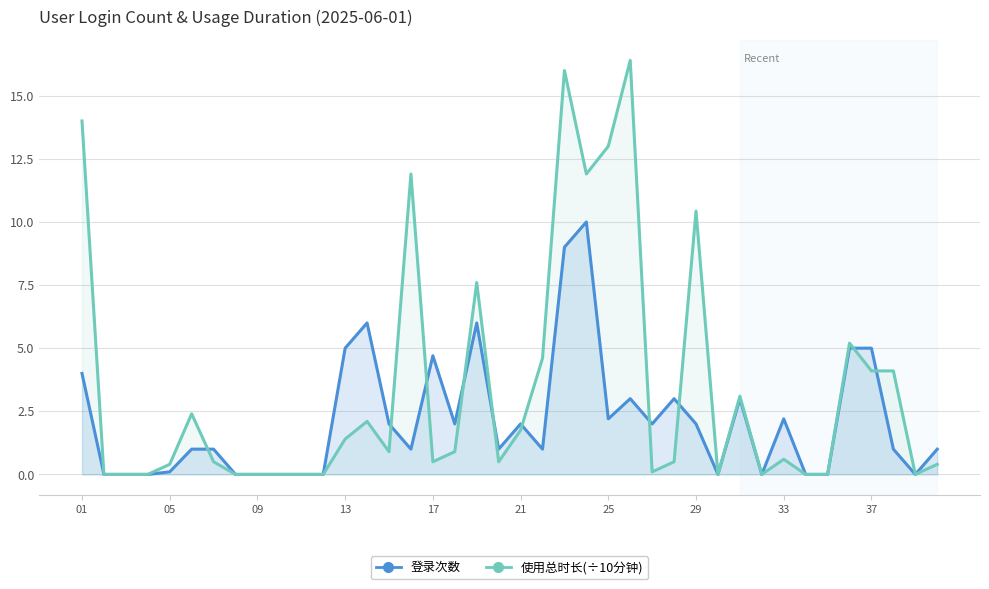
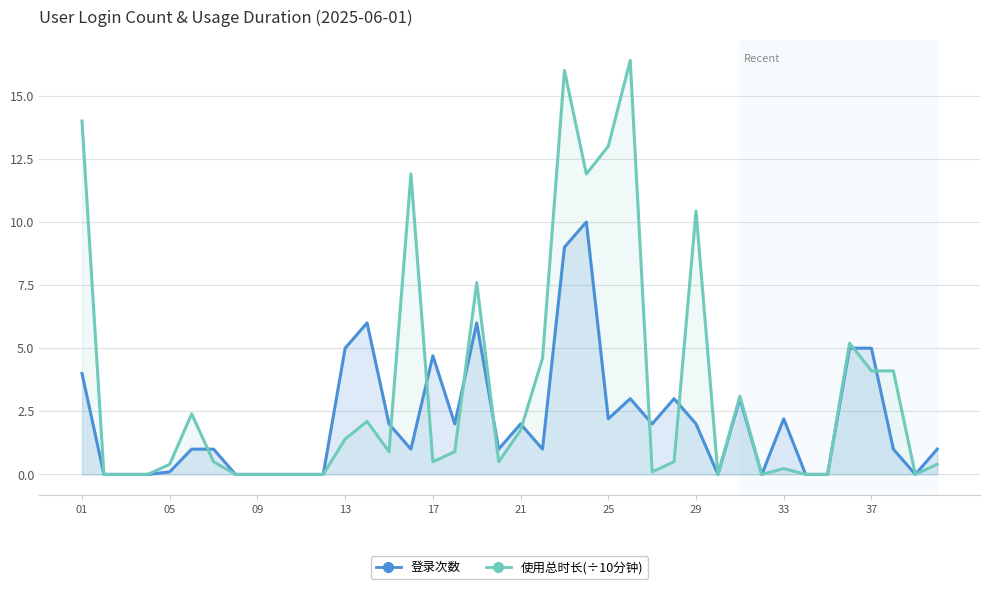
使用总时长(÷10分钟), 33: 0.6 -> 0.2
